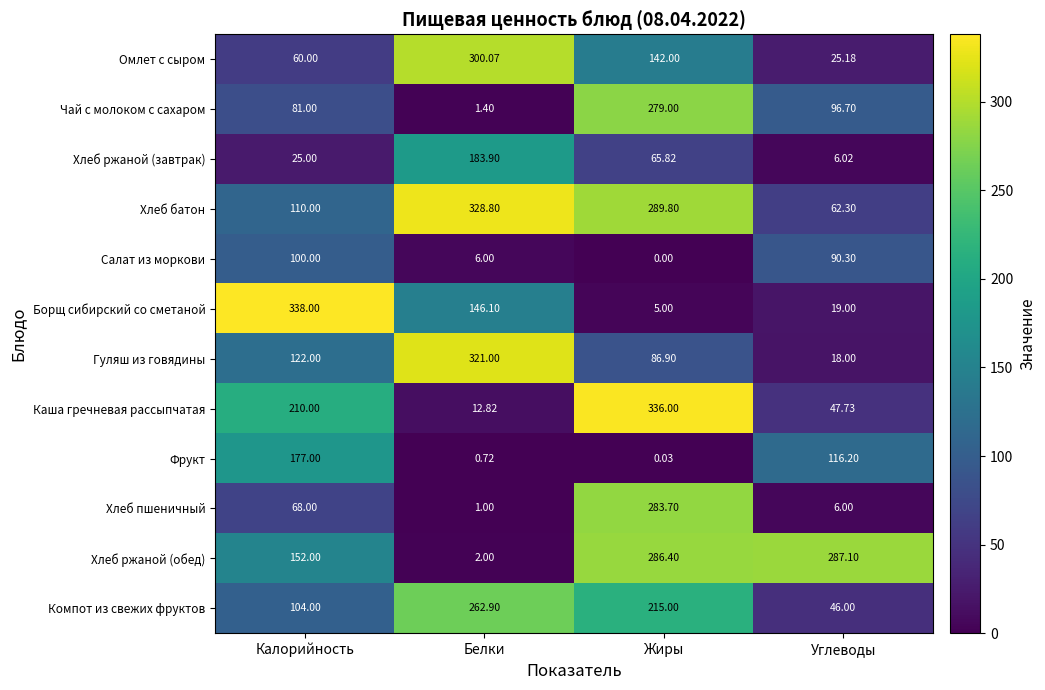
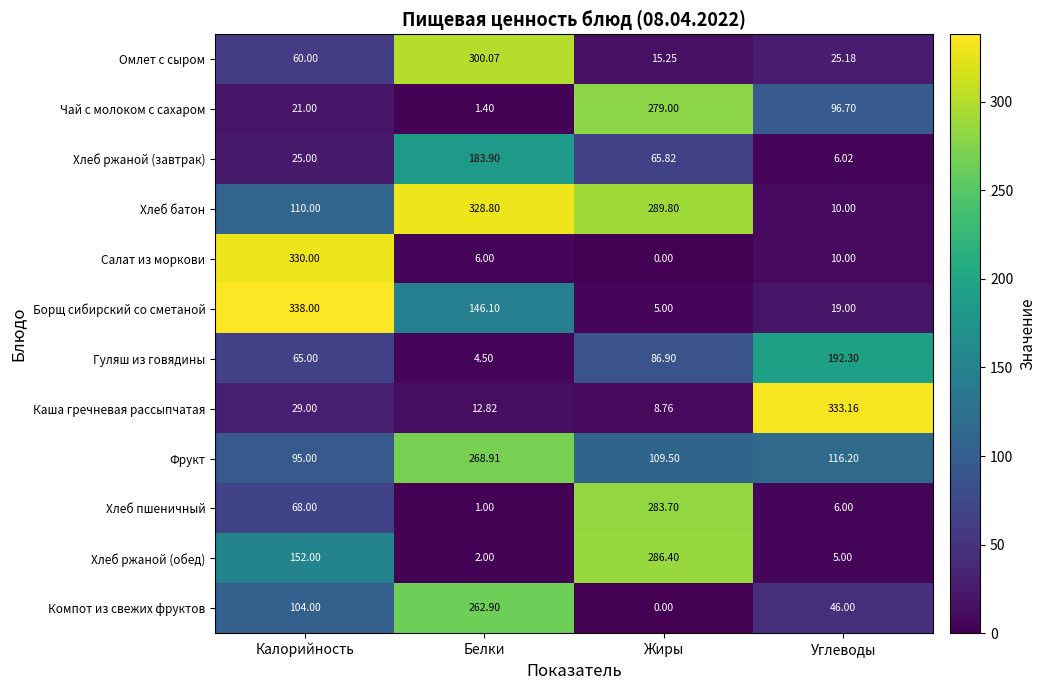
Омлет с сыром, Жиры: 142.00 -> 15.25
Чай с молоком с сахаром, Калорийность: 81.00 -> 21.00
Хлеб батон, Углеводы: 62.30 -> 10.00
Салат из моркови, Калорийность: 100.00 -> 330.00
Салат из моркови, Углеводы: 90.30 -> 10.00
Гуляш из говядины, Калорийность: 122.00 -> 65.00
Гуляш из говядины, Белки: 321.00 -> 4.50
Гуляш из говядины, Углеводы: 18.00 -> 192.30
Каша гречневая рассыпчатая, Калорийность: 210.00 -> 29.00
Каша гречневая рассыпчатая, Жиры: 336.00 -> 8.76
Каша гречневая рассыпчатая, Углеводы: 47.73 -> 333.16
Фрукт, Калорийность: 177.00 -> 95.00
Фрукт, Белки: 0.72 -> 268.91
Фрукт, Жиры: 0.03 -> 109.50
Хлеб ржаной (обед), Углеводы: 287.10 -> 5.00
Компот из свежих фруктов, Жиры: 215.00 -> 0.00
